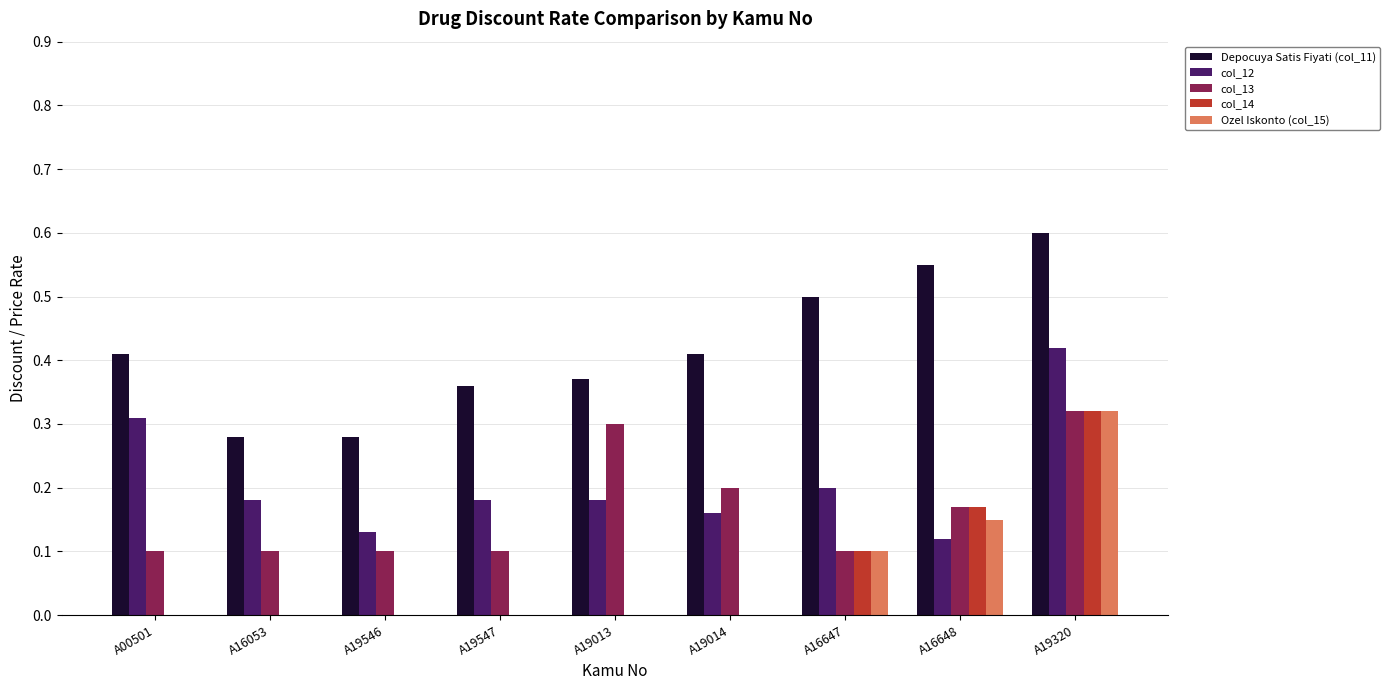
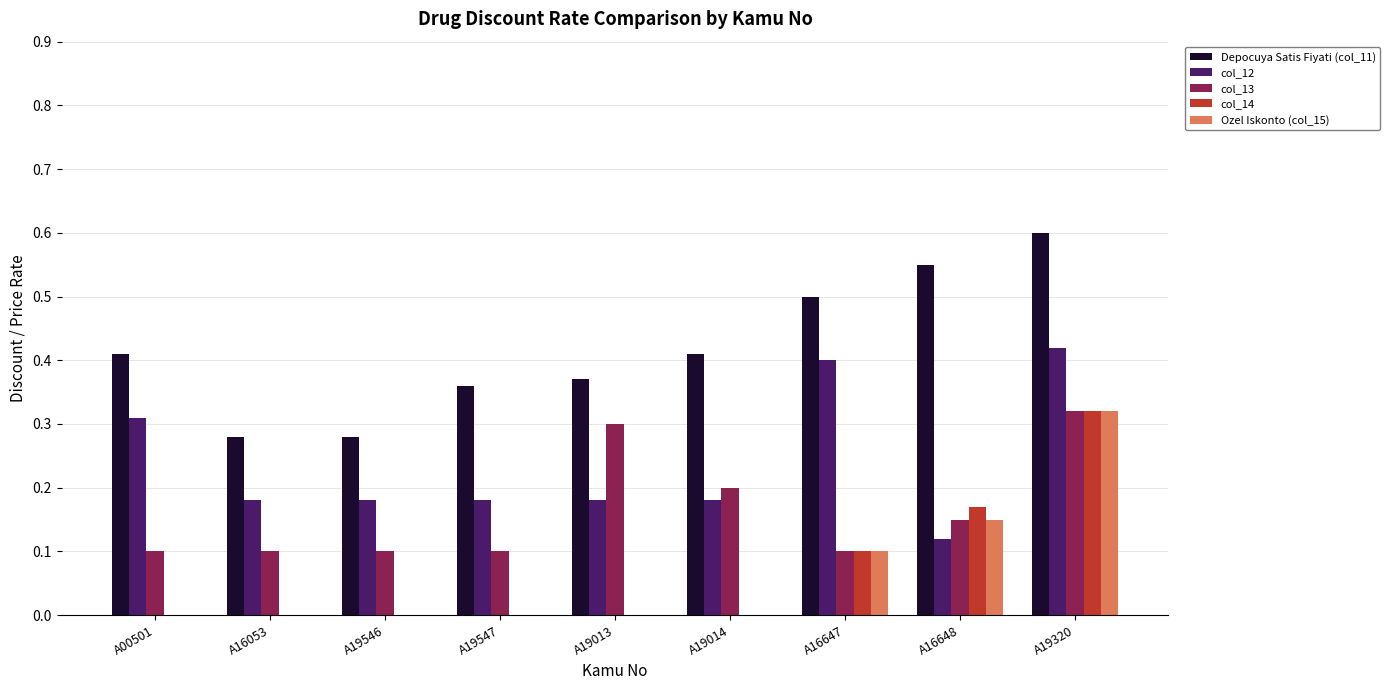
col_12, A19546: 0.13 -> 0.18
col_12, A19014: 0.16 -> 0.18
col_12, A16647: 0.2 -> 0.4
col_13, A16648: 0.17 -> 0.15
